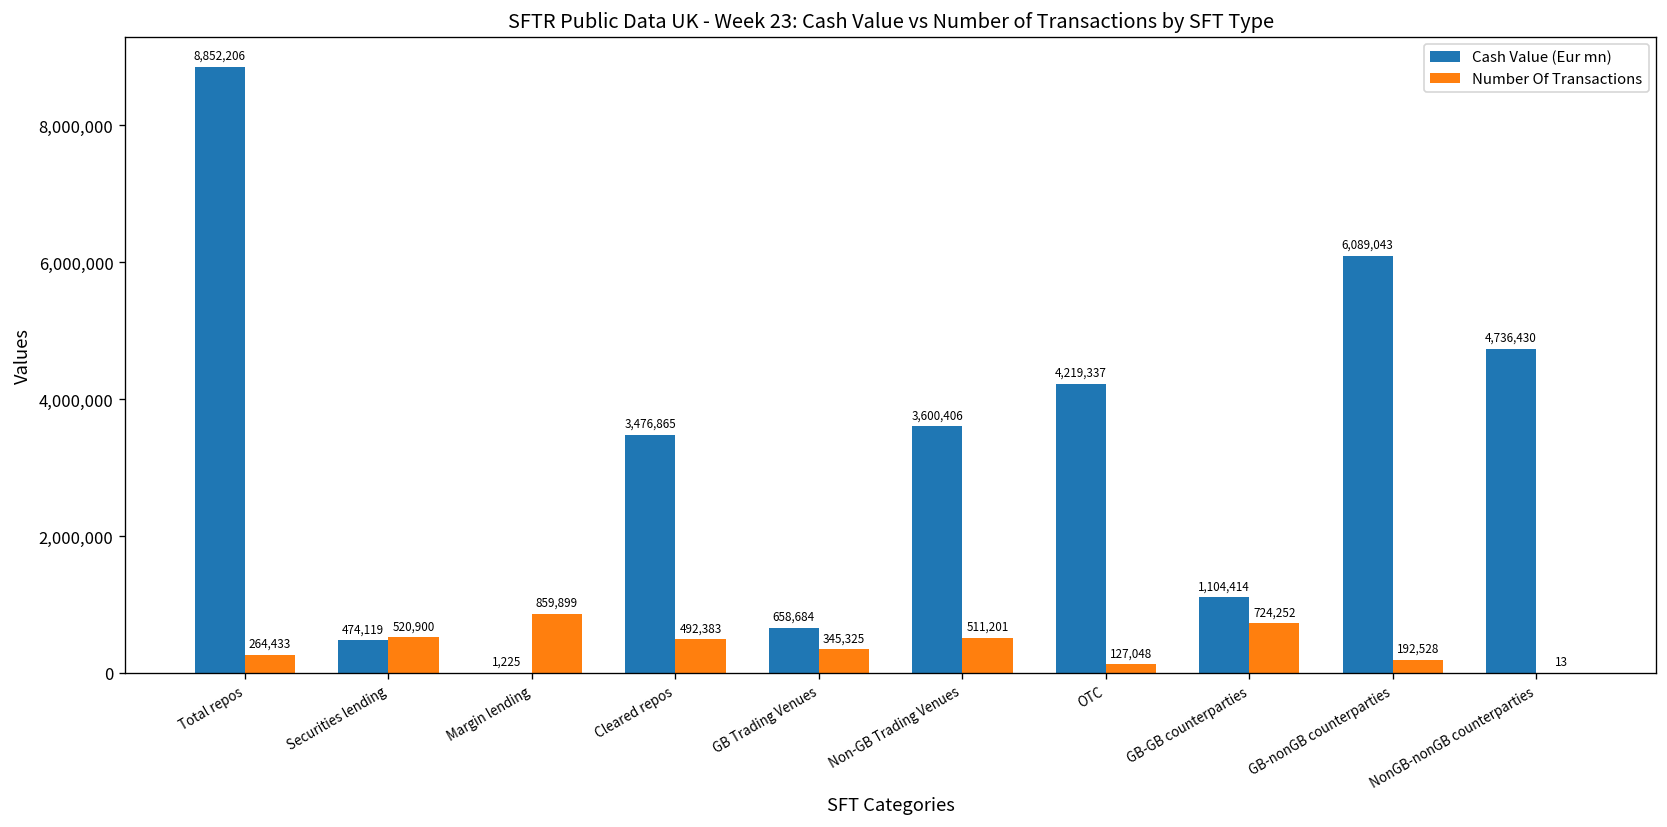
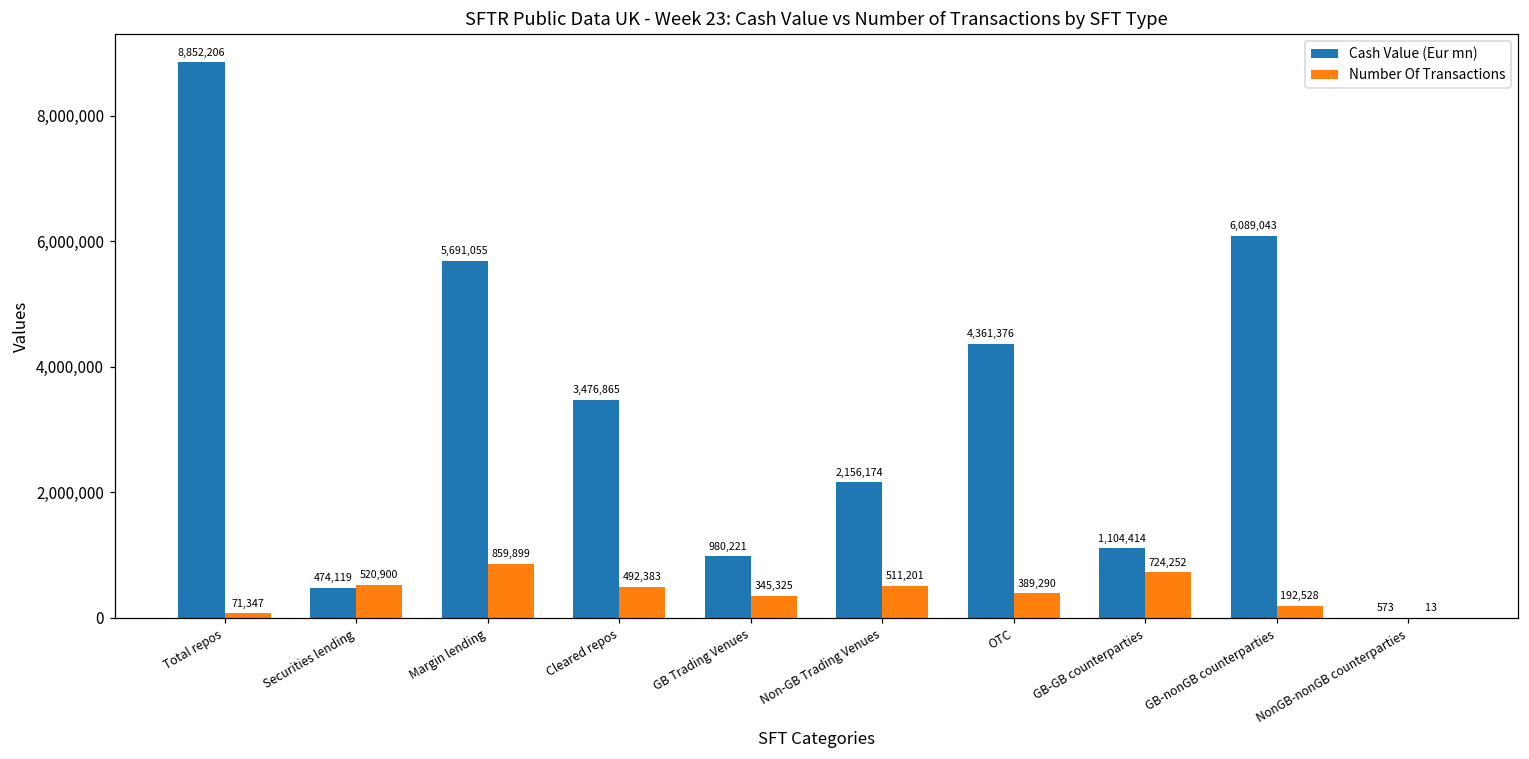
Number Of Transactions, Total repos: 264,433 -> 71,347
Cash Value (Eur mn), Margin lending: 1,225 -> 5,691,055
Cash Value (Eur mn), GB Trading Venues: 658,684 -> 980,221
Cash Value (Eur mn), Non-GB Trading Venues: 3,600,406 -> 2,156,174
Cash Value (Eur mn), OTC: 4,219,337 -> 4,361,376
Number Of Transactions, OTC: 127,048 -> 389,290
Cash Value (Eur mn), NonGB-nonGB counterparties: 4,736,430 -> 573
